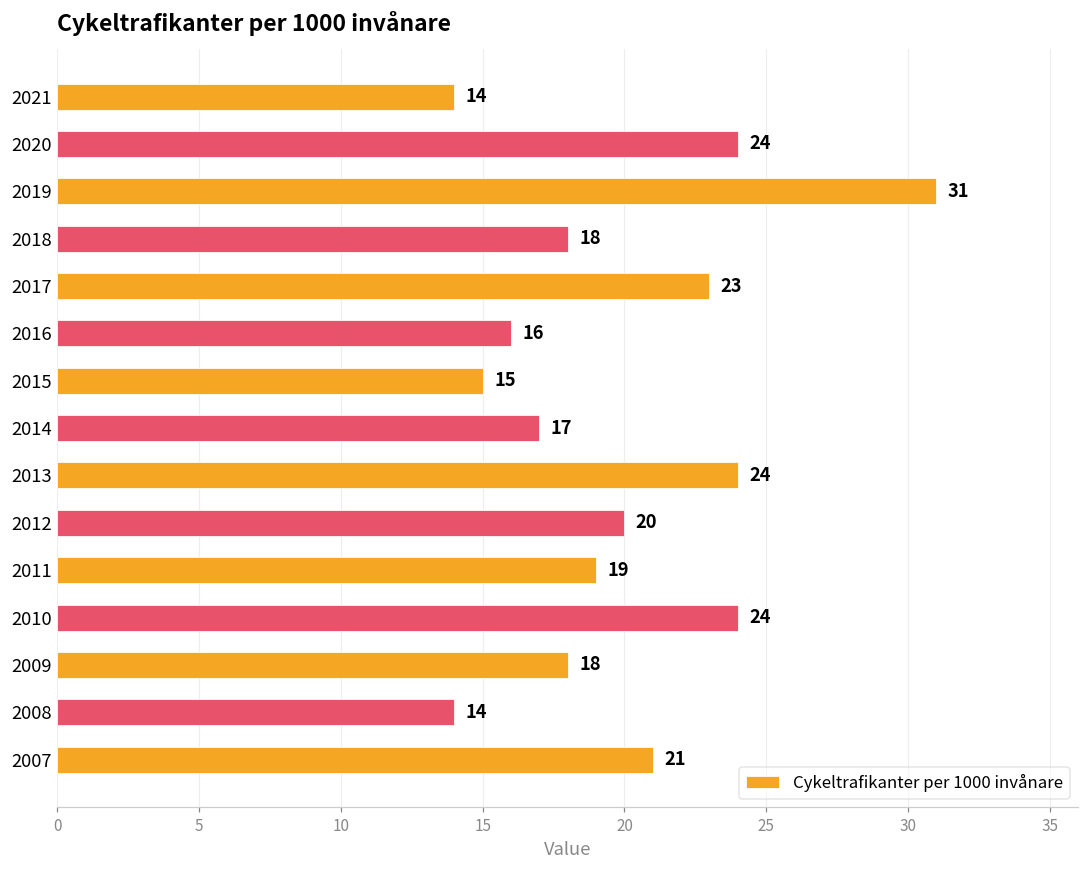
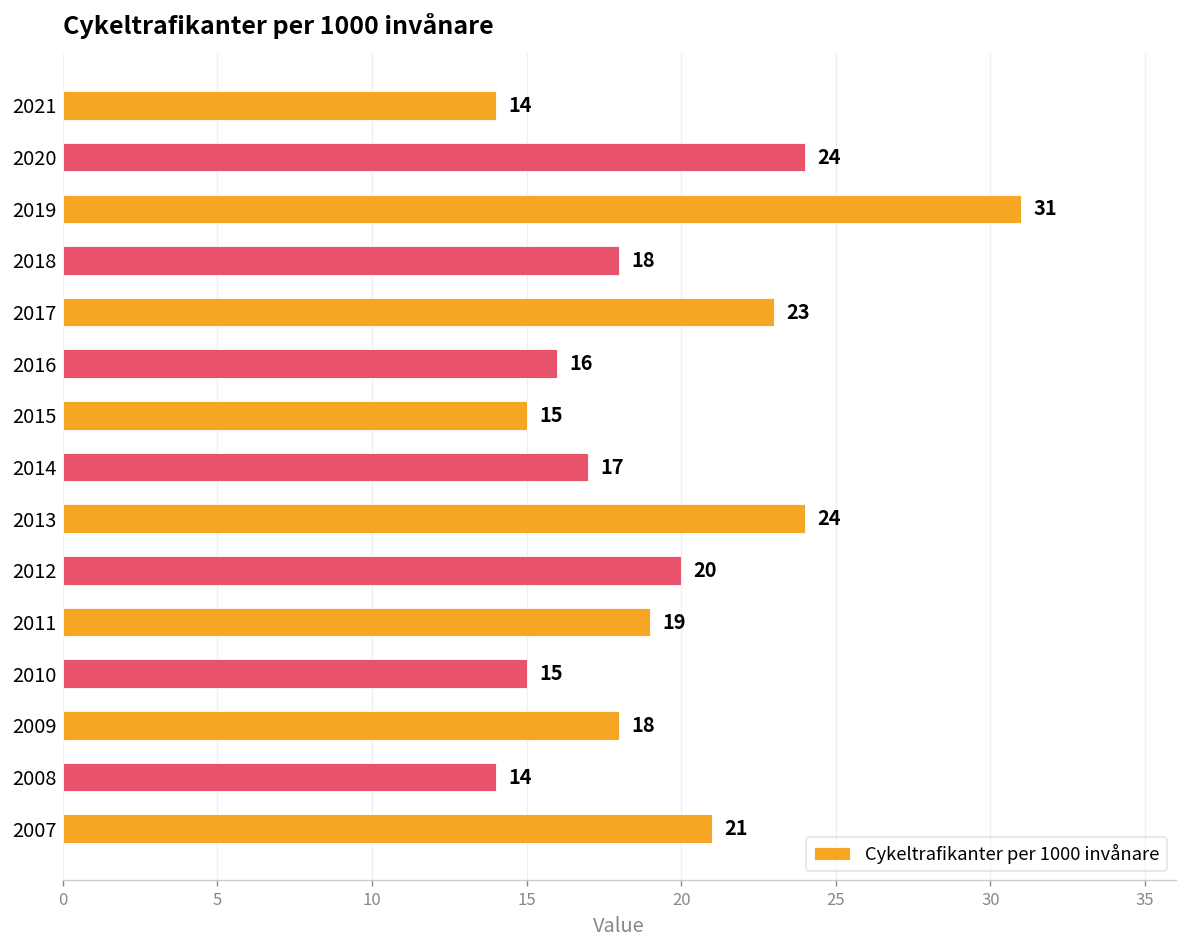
2010: 24 -> 15
